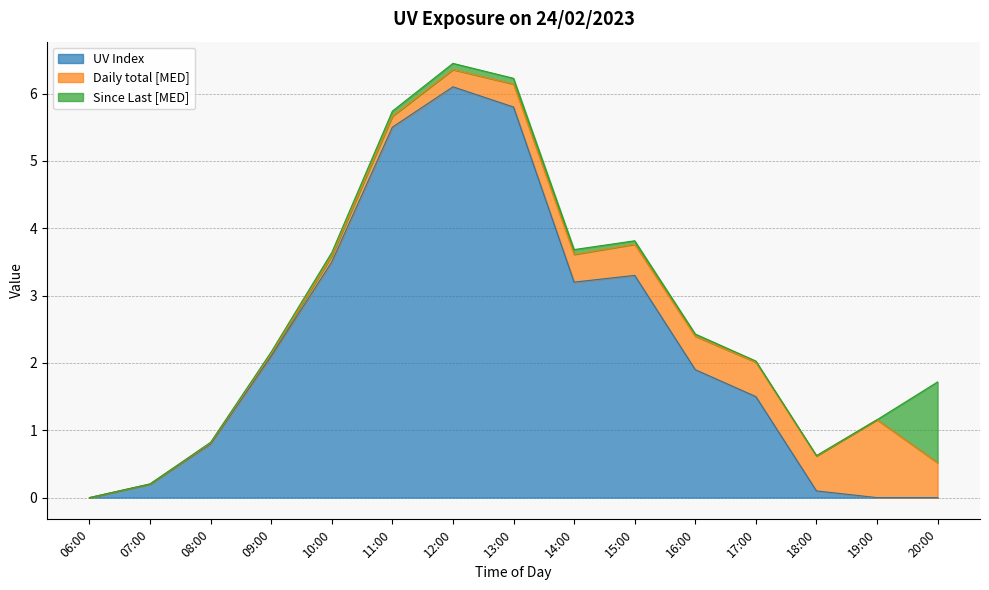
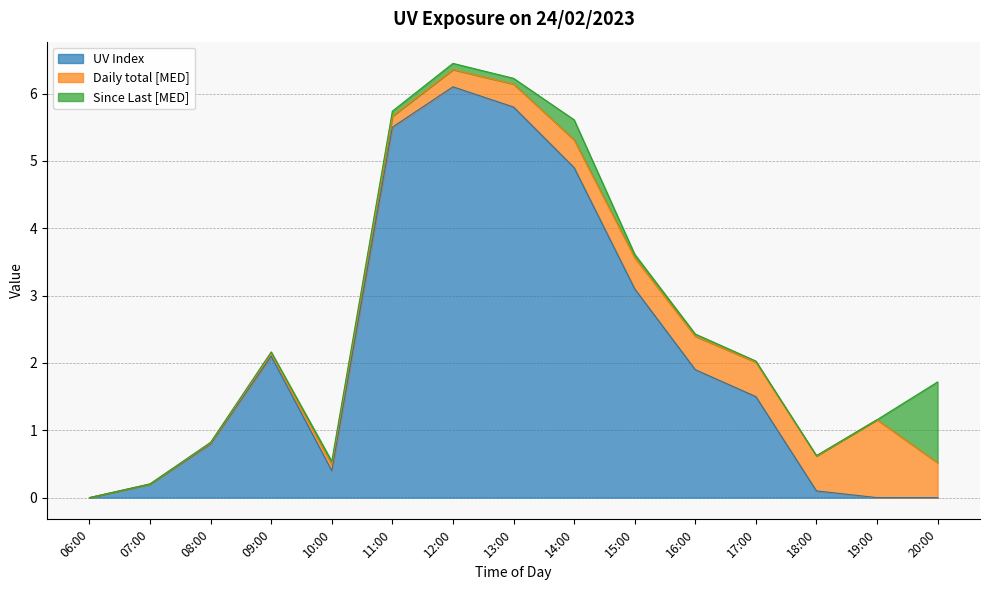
UV Index, 10:00: 3.5 -> 0.4
UV Index, 14:00: 3.2 -> 4.9
Since Last [MED], 14:00: 0.1 -> 0.3
UV Index, 15:00: 3.3 -> 3.1
